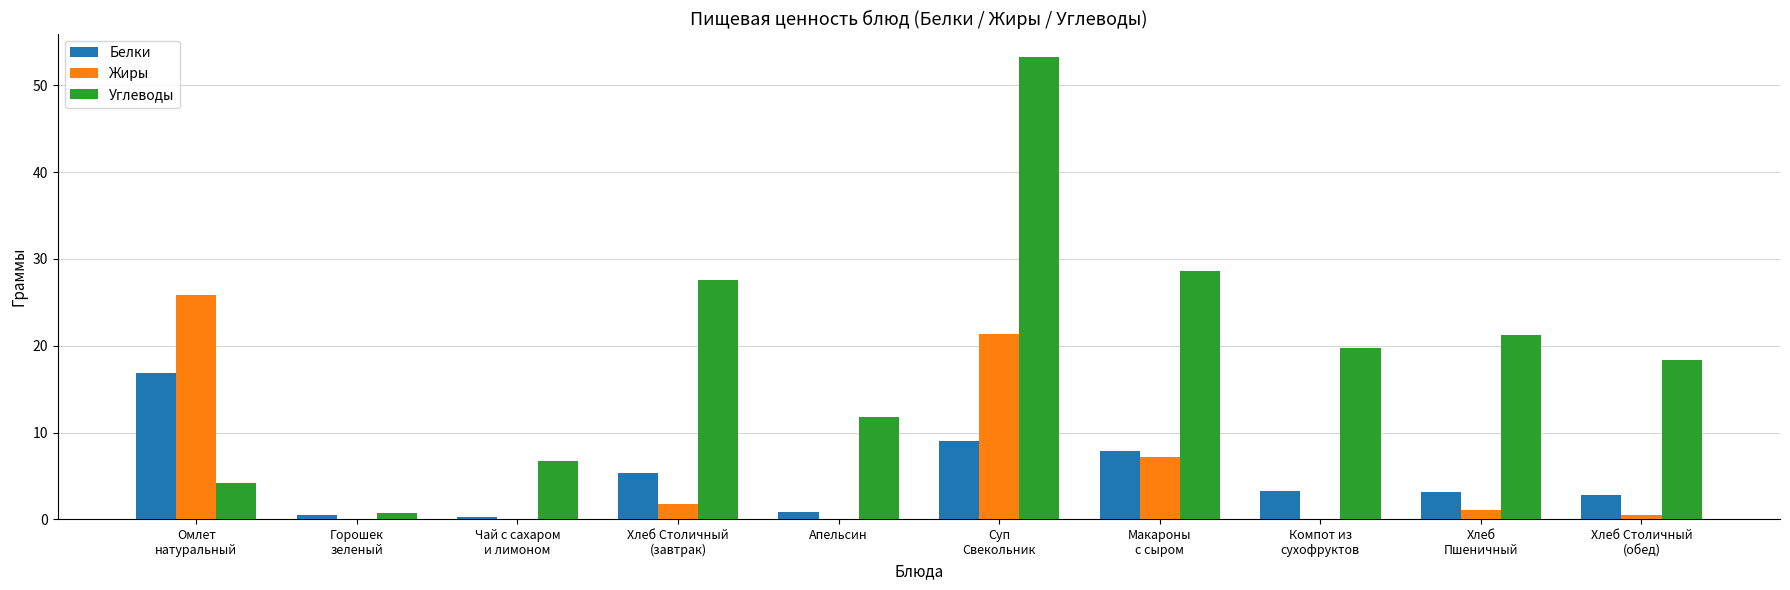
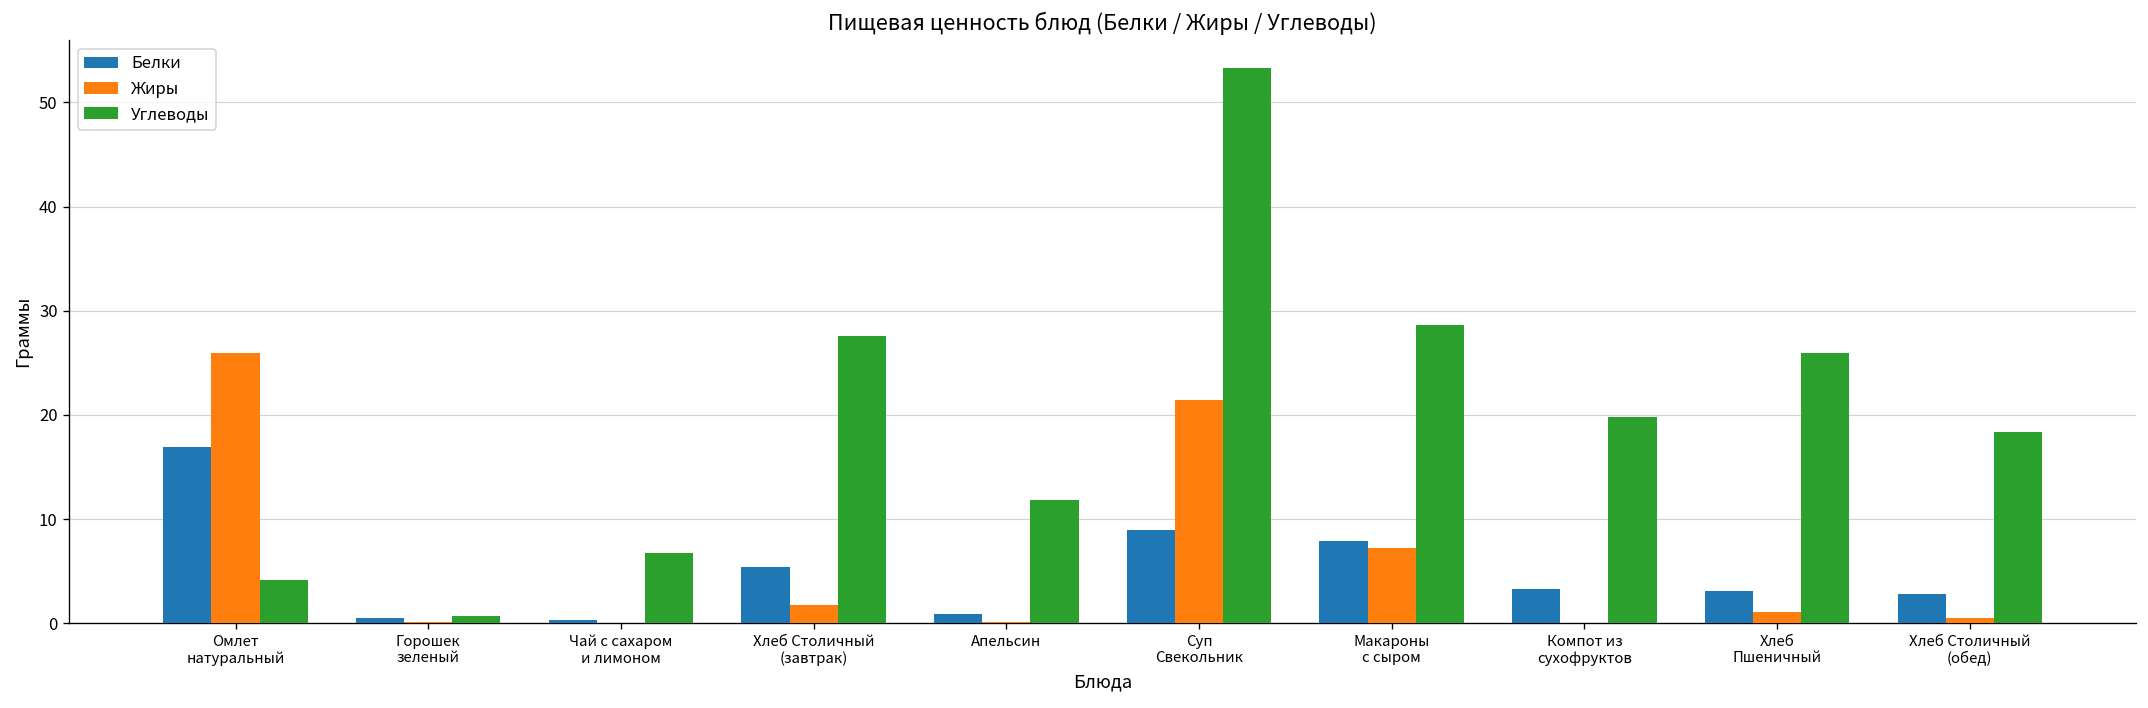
Углеводы, Хлеб Пшеничный: 21 -> 26
